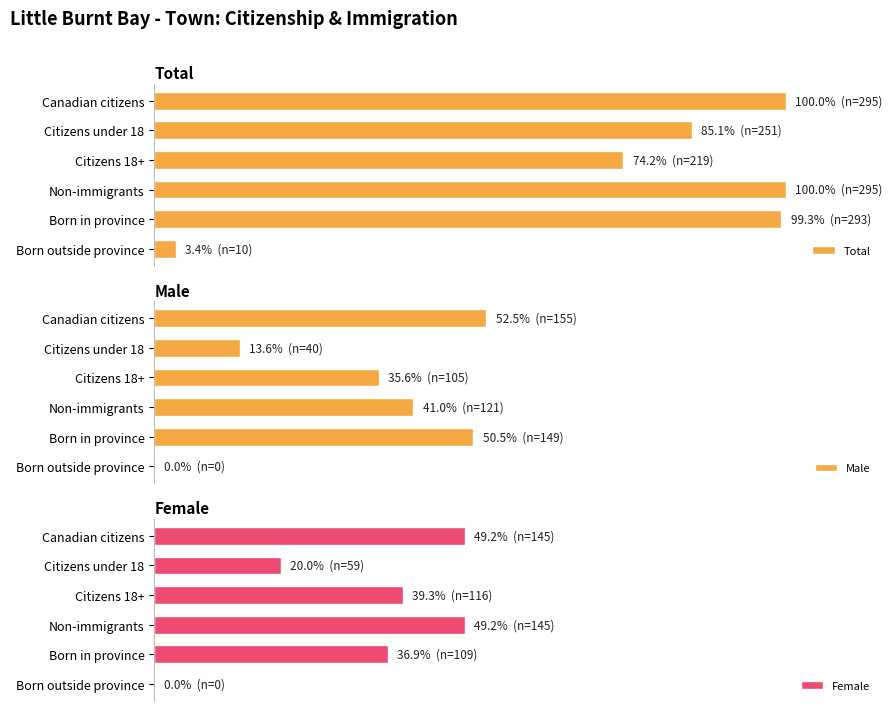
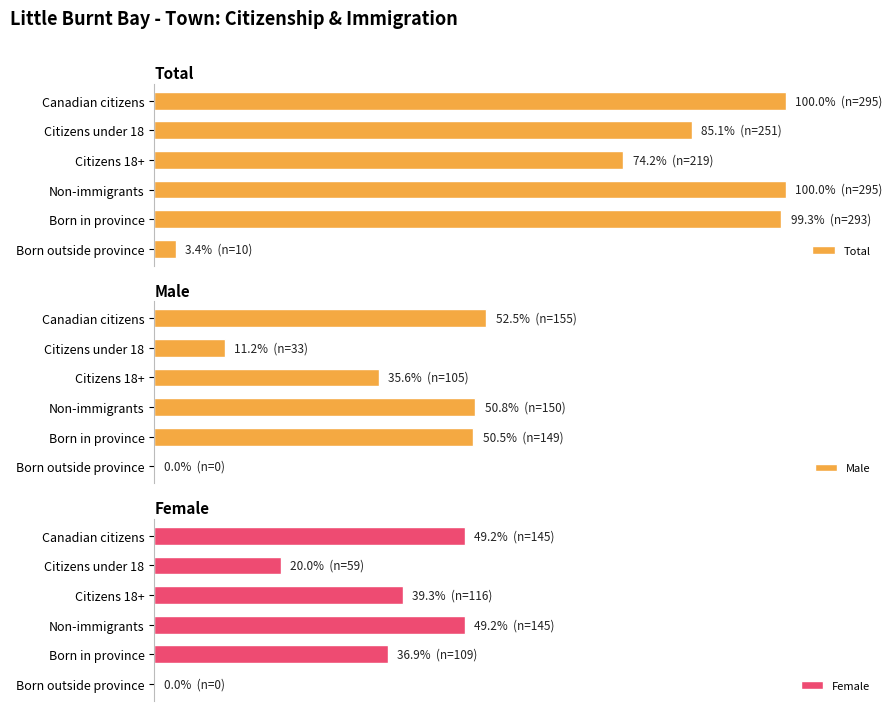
Male, Citizens under 18: 13.6% (n=40) -> 11.2% (n=33)
Male, Non-immigrants: 41.0% (n=121) -> 50.8% (n=150)
